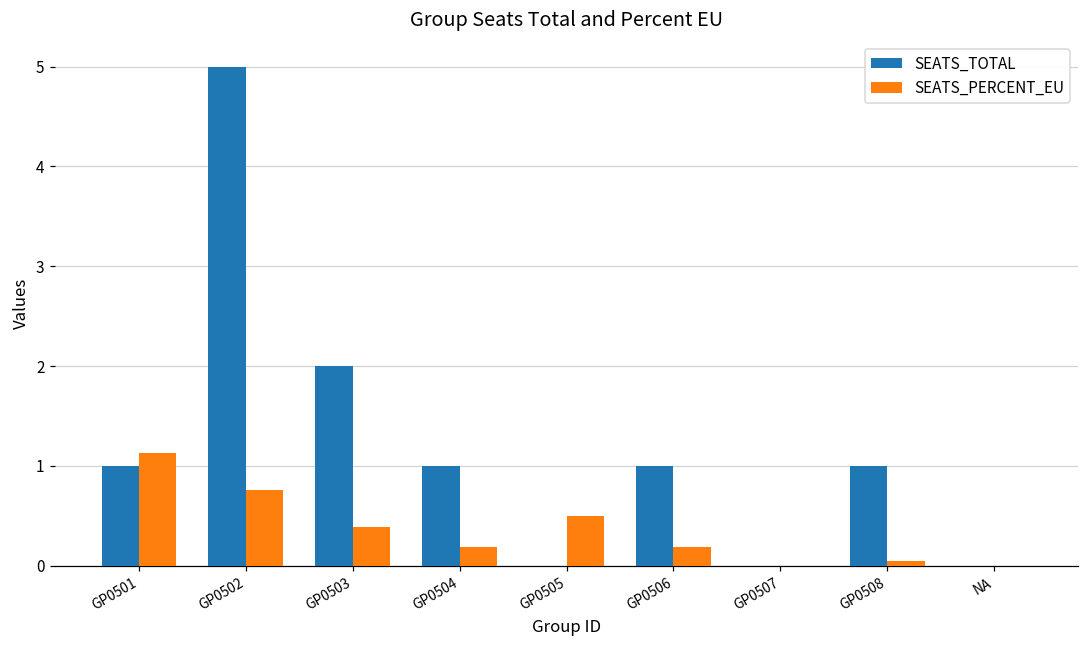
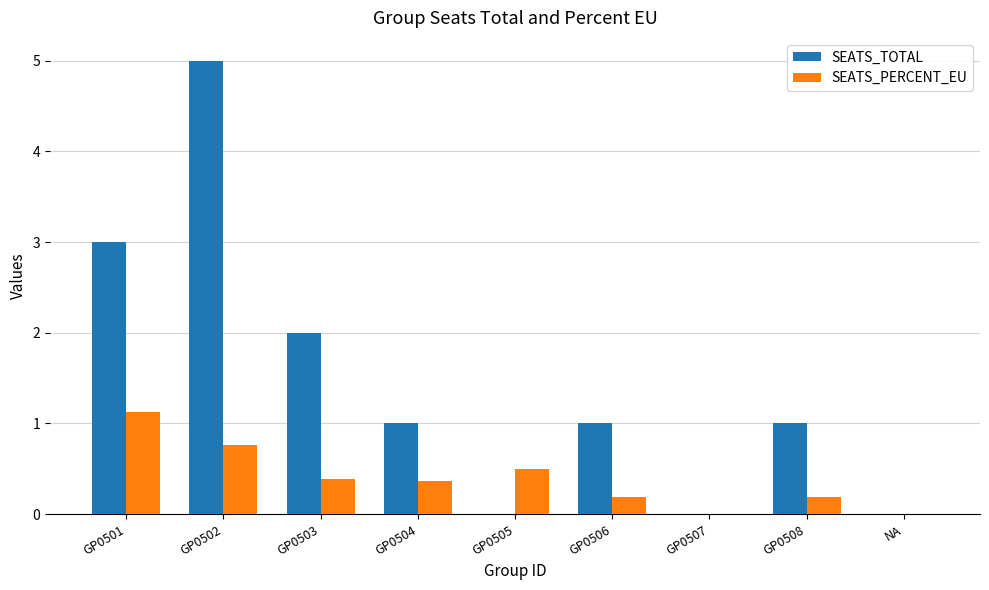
SEATS_TOTAL, GP0501: 1 -> 3
SEATS_PERCENT_EU, GP0504: 0.2 -> 0.4
SEATS_PERCENT_EU, GP0508: 0.1 -> 0.2
